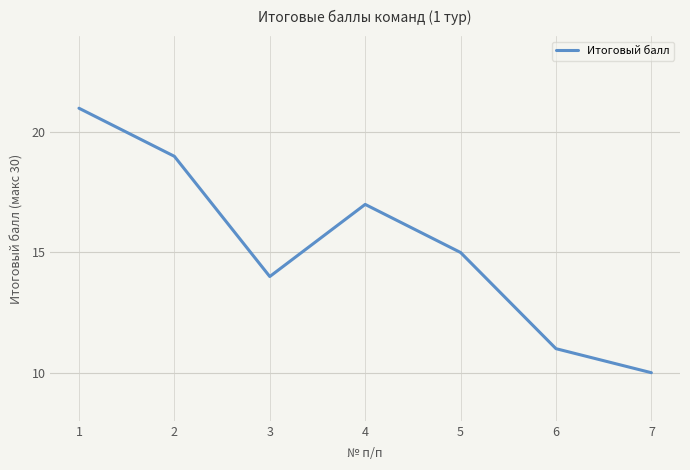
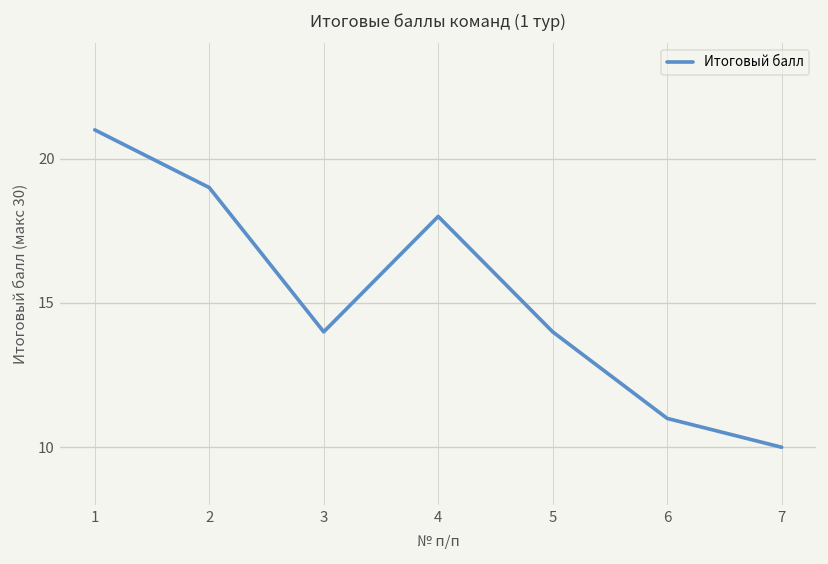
4: 17 -> 18
5: 15 -> 14
